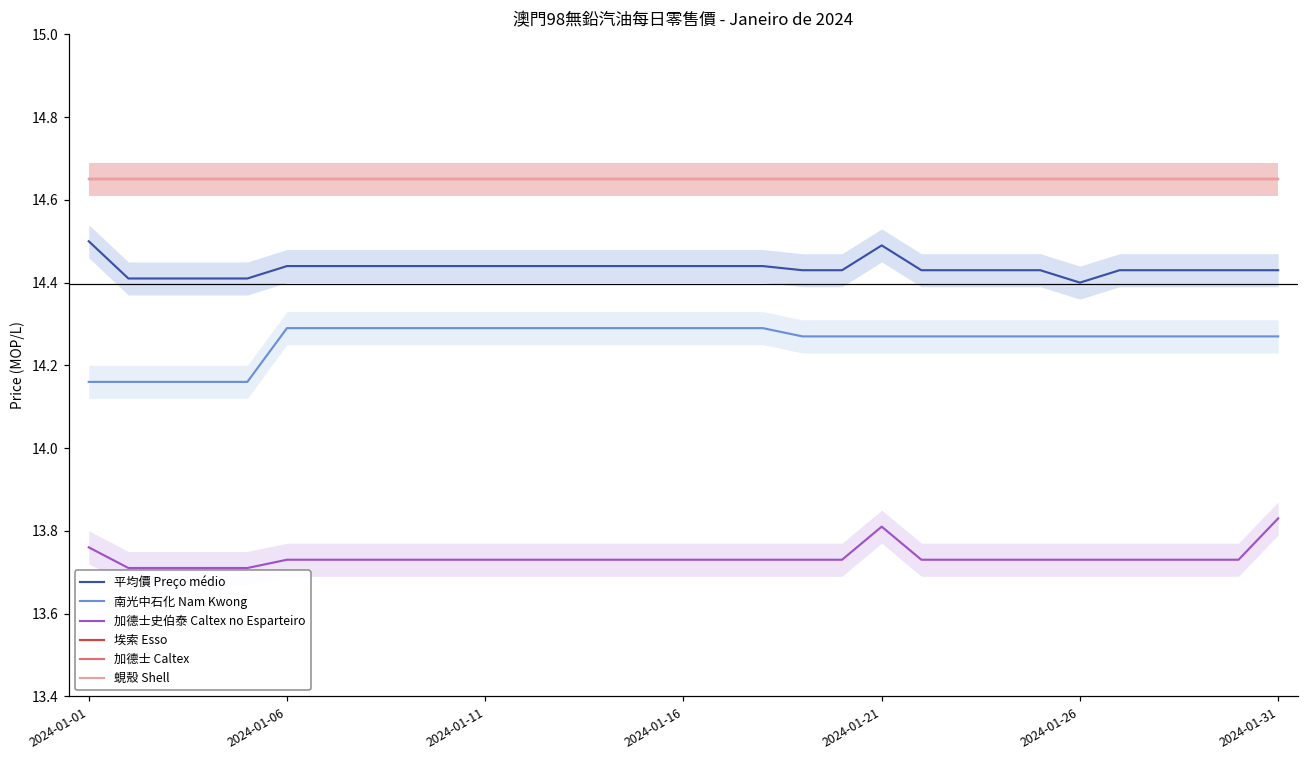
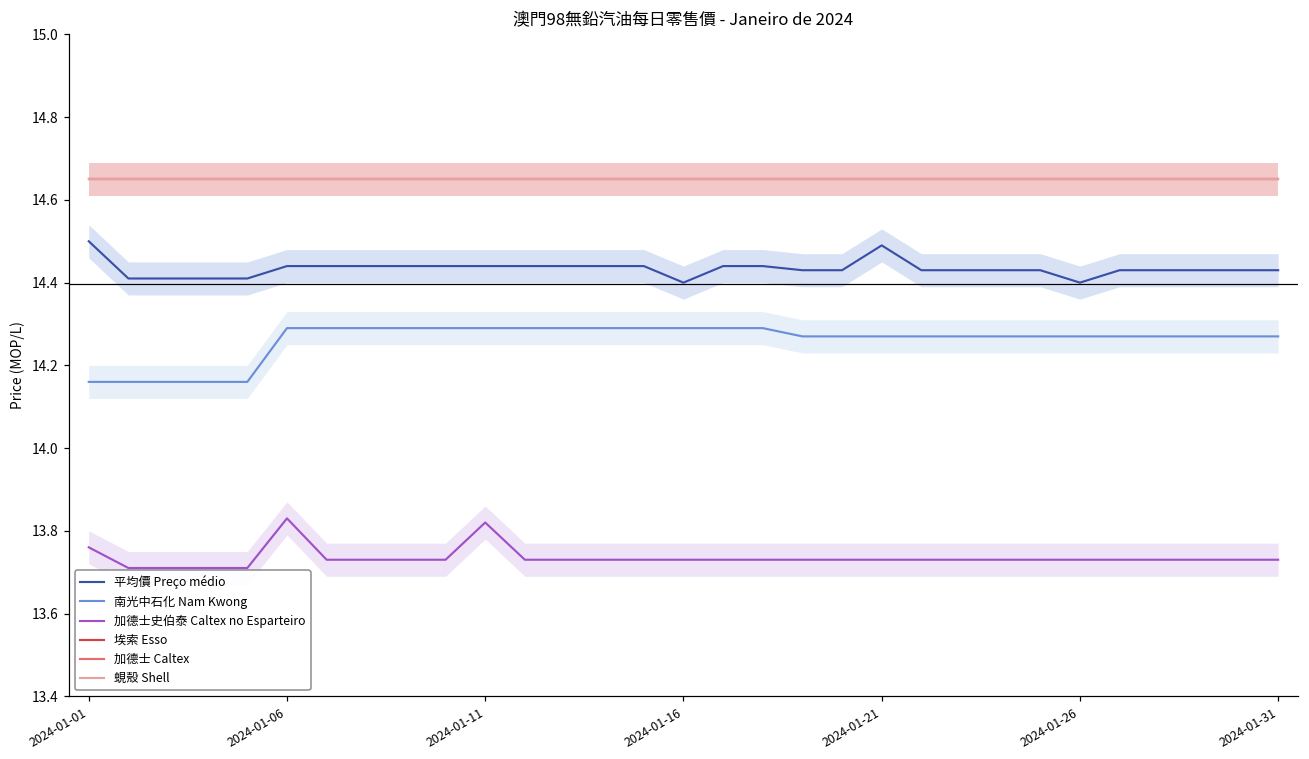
加德士史伯泰 Caltex no Esparteiro, 2024-01-06: 13.73 -> 13.83
加德士史伯泰 Caltex no Esparteiro, 2024-01-11: 13.73 -> 13.82
平均價 Preço médio, 2024-01-16: 14.44 -> 14.40
加德士史伯泰 Caltex no Esparteiro, 2024-01-21: 13.81 -> 13.73
加德士史伯泰 Caltex no Esparteiro, 2024-01-31: 13.83 -> 13.73
